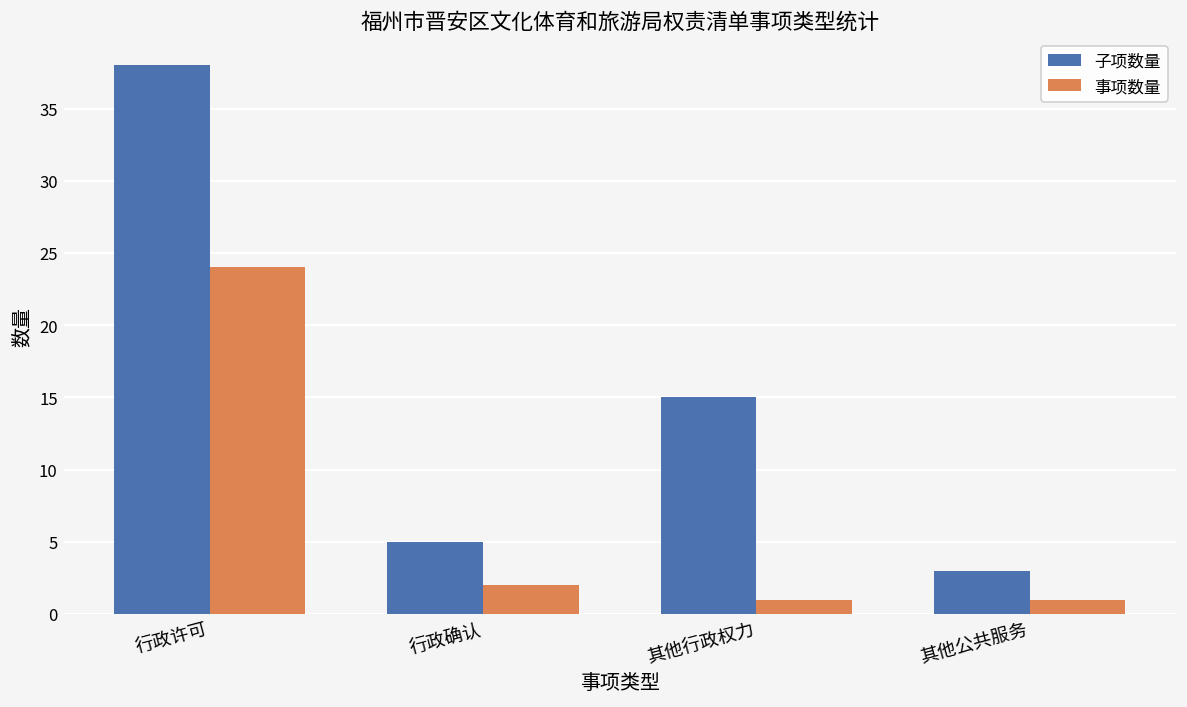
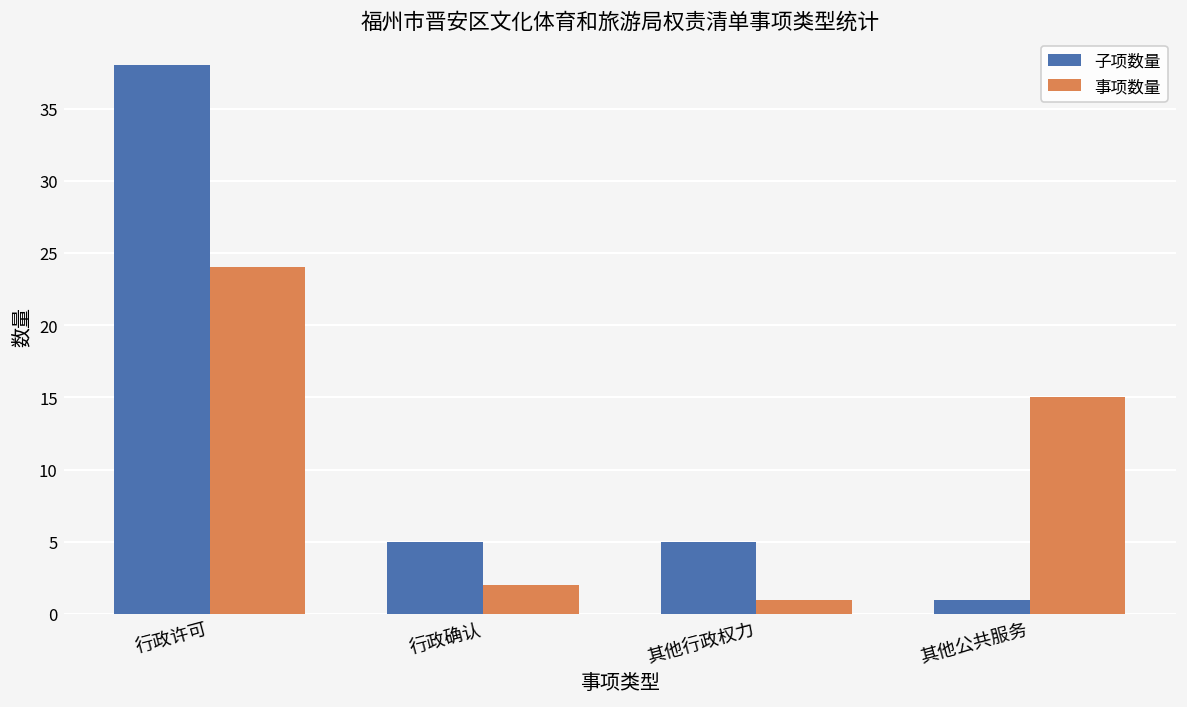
子项数量, 其他行政权力: 15 -> 5
子项数量, 其他公共服务: 3 -> 1
事项数量, 其他公共服务: 1 -> 15
